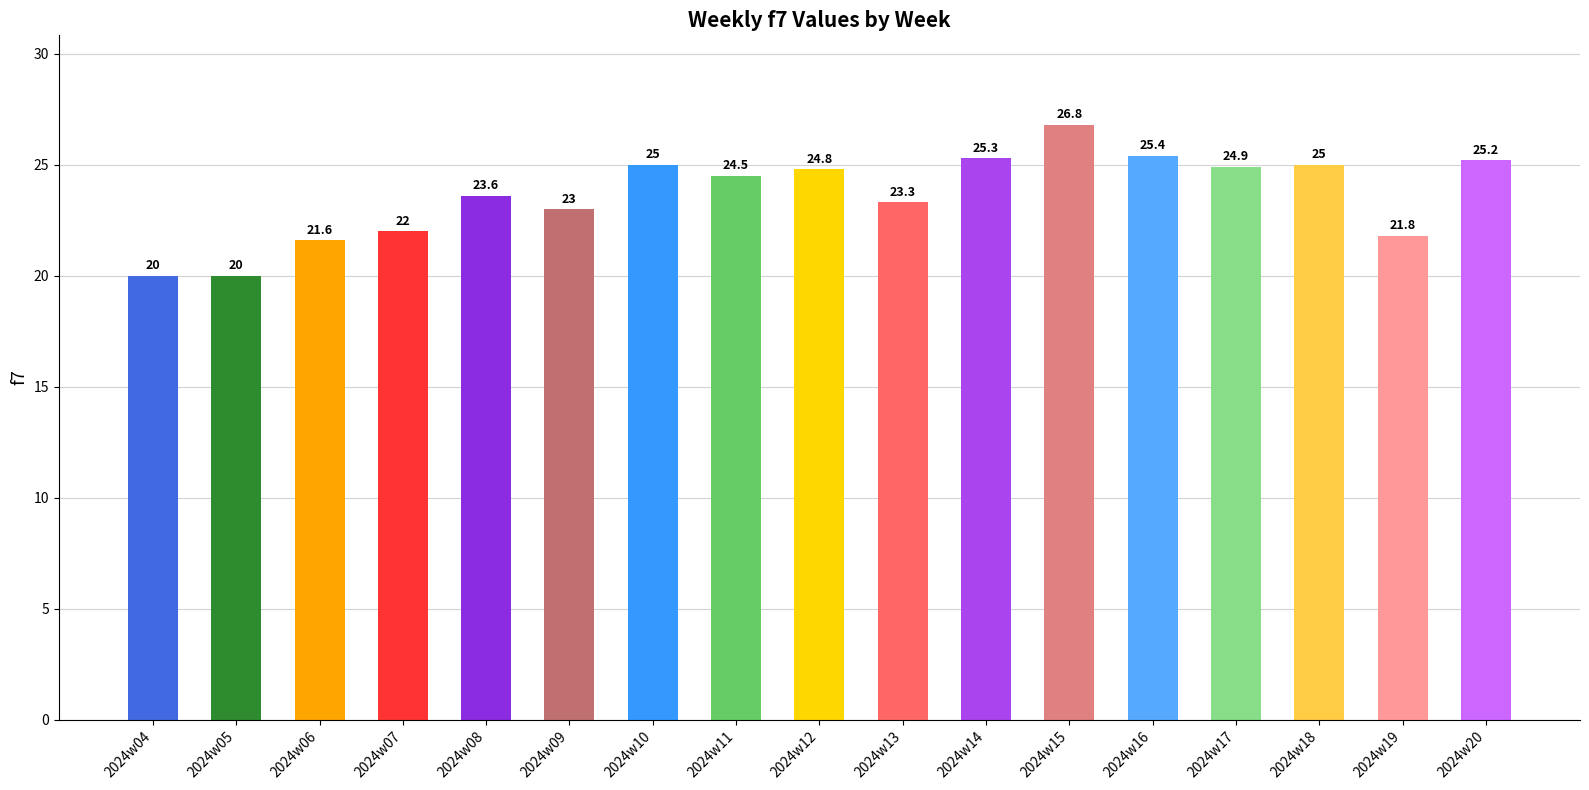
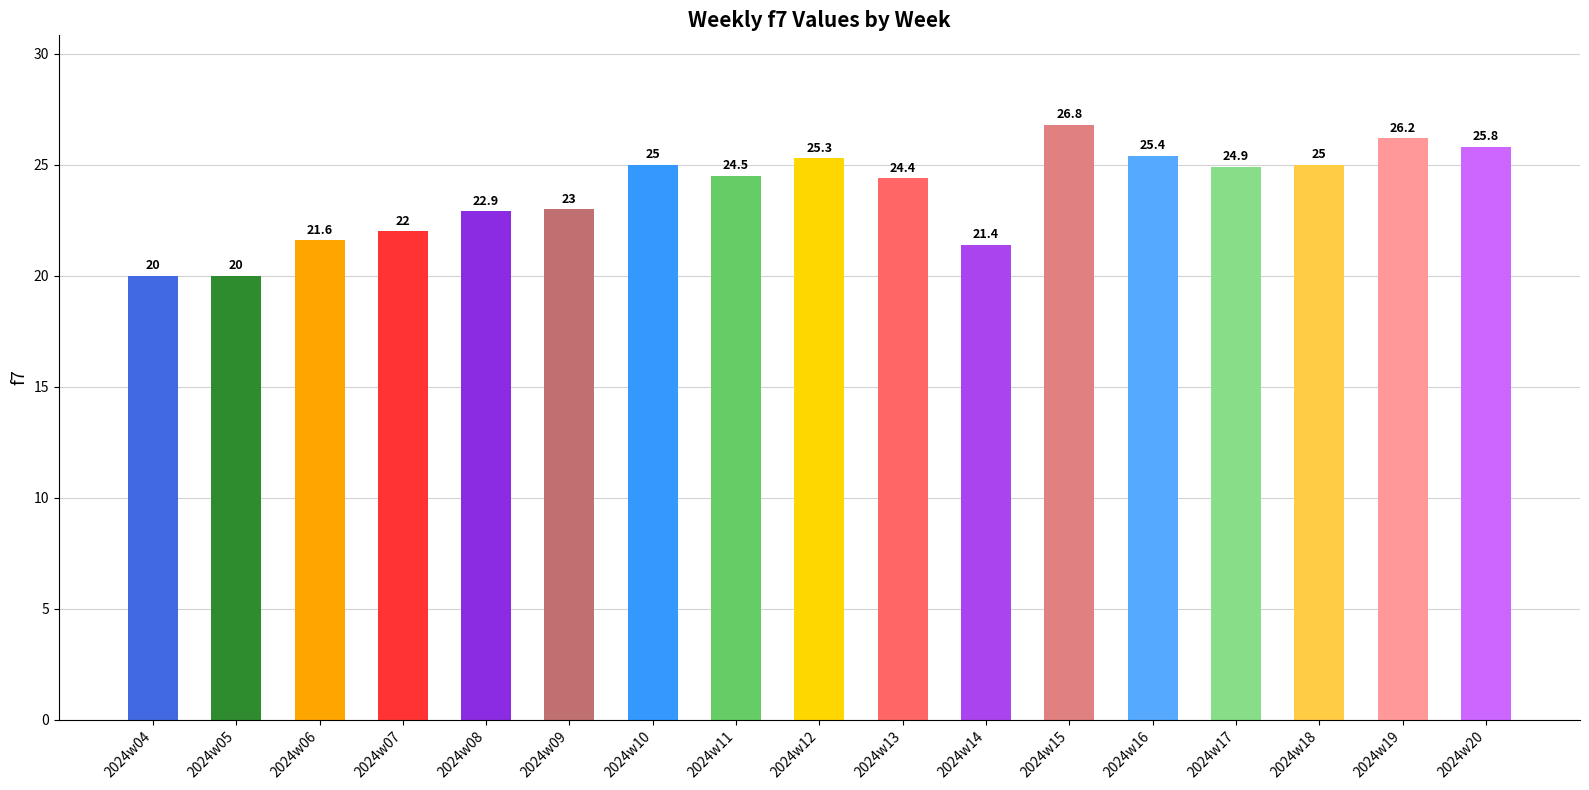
2024w08: 23.6 -> 22.9
2024w12: 24.8 -> 25.3
2024w13: 23.3 -> 24.4
2024w14: 25.3 -> 21.4
2024w19: 21.8 -> 26.2
2024w20: 25.2 -> 25.8
